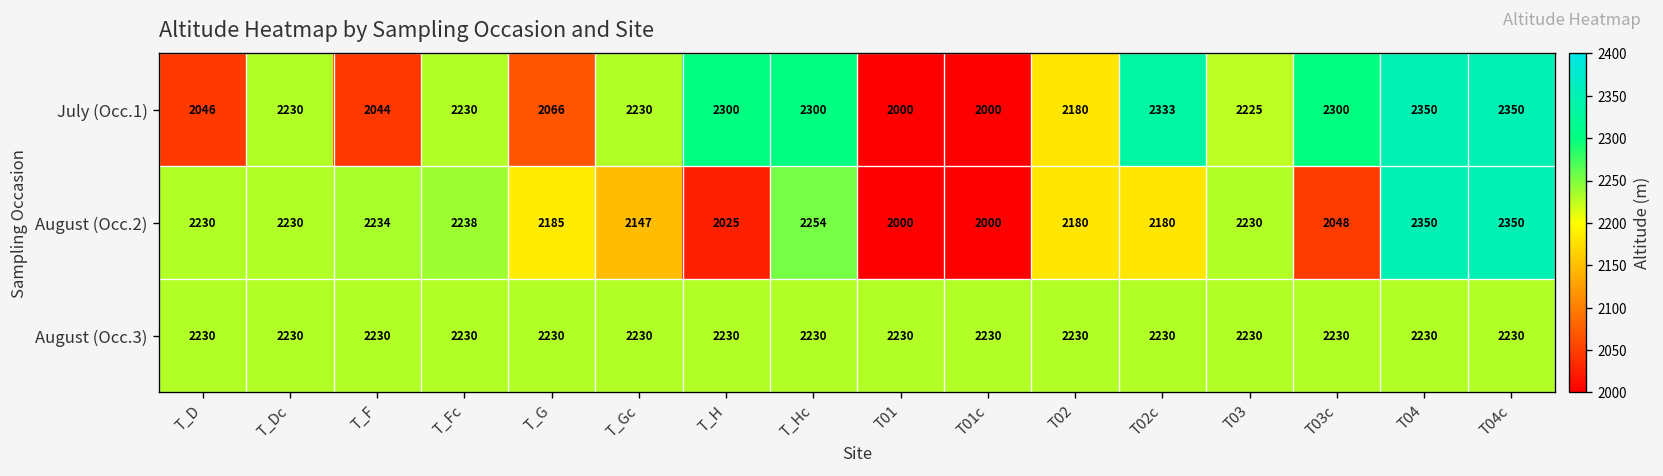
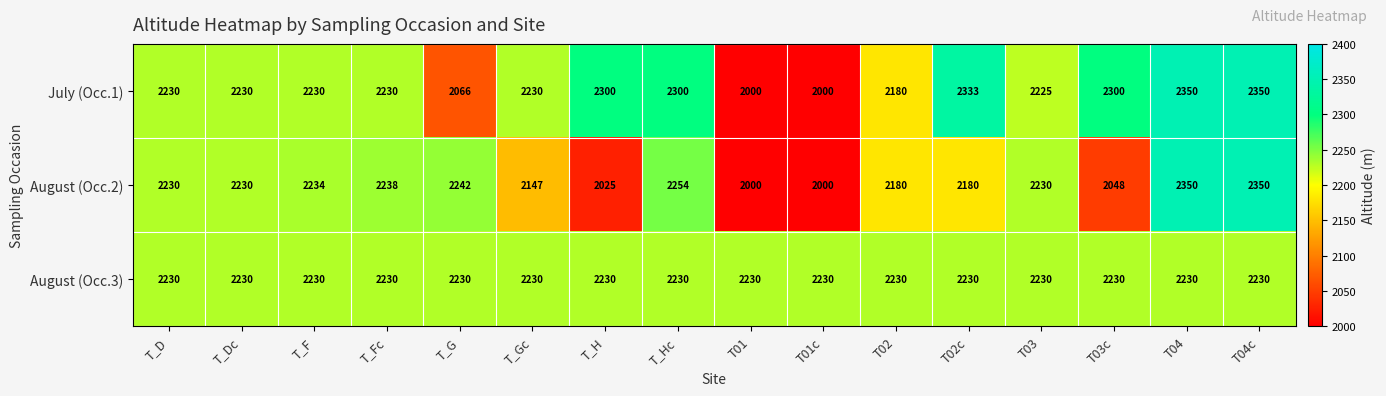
July (Occ.1), T_D: 2046 -> 2230
July (Occ.1), T_F: 2044 -> 2230
August (Occ.2), T_G: 2185 -> 2242
